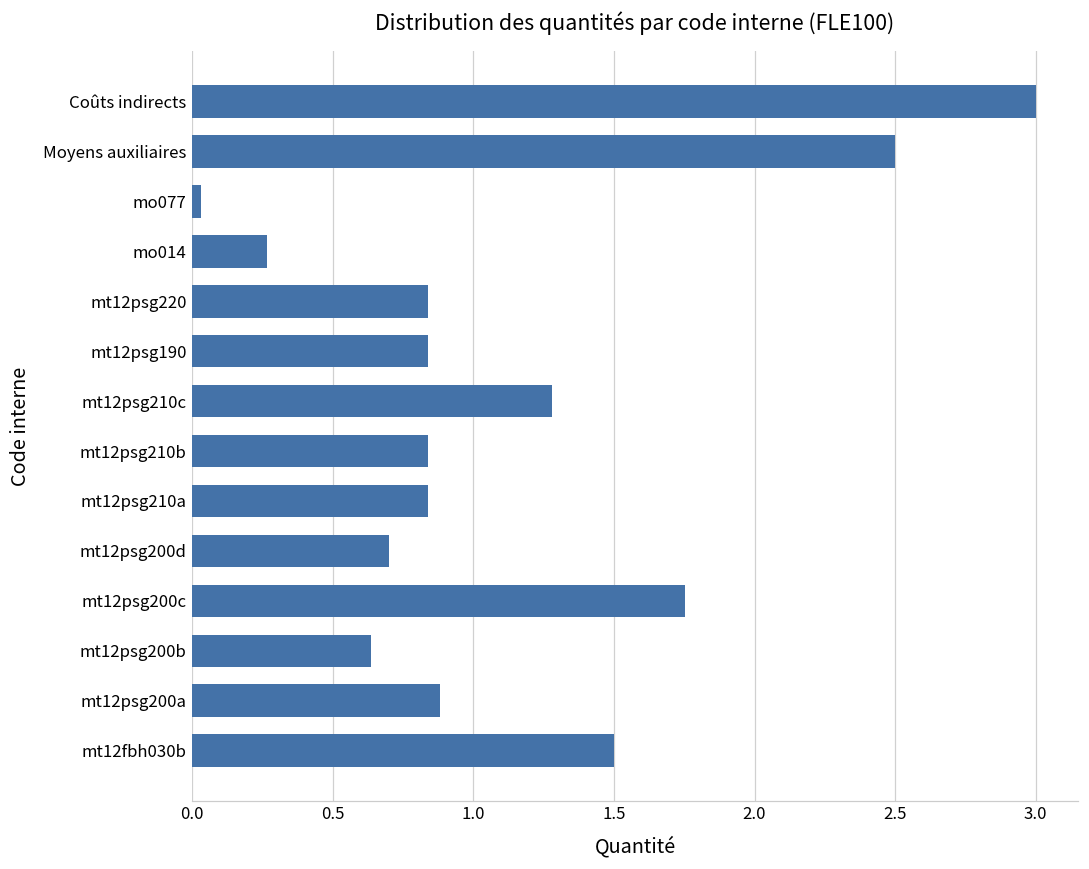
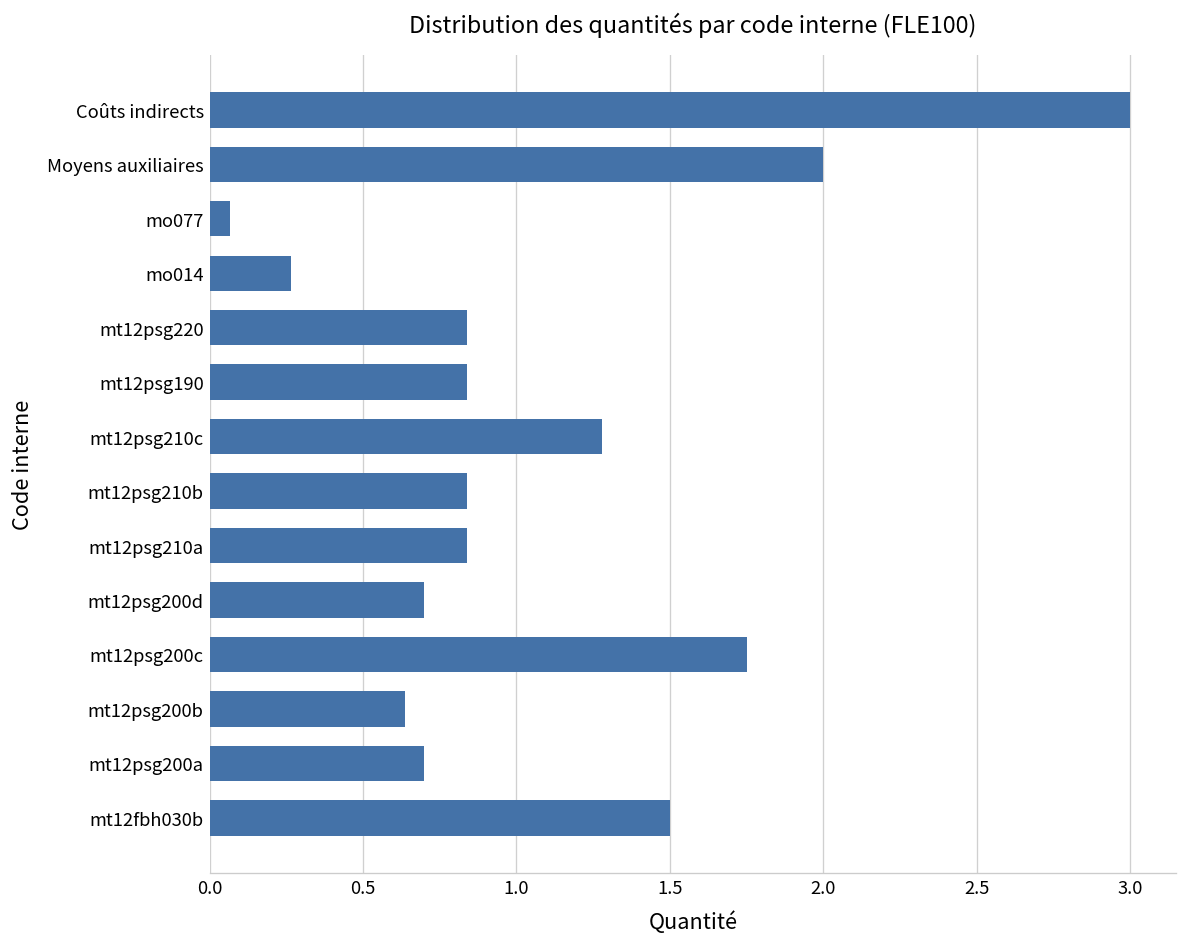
Moyens auxiliaires: 2.5 -> 2.0
mo077: 0.03 -> 0.07
mt12psg200a: 0.88 -> 0.70
